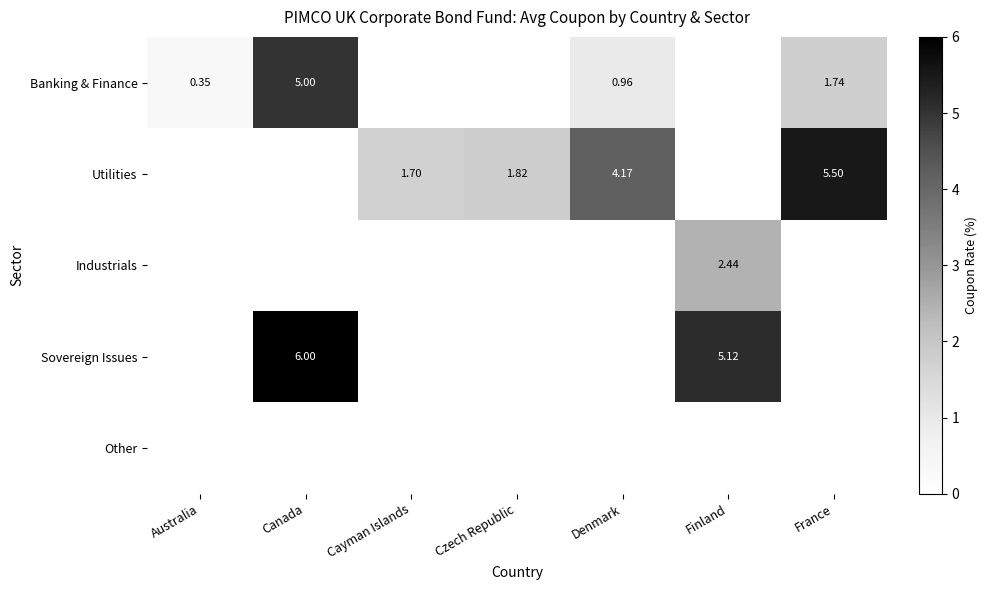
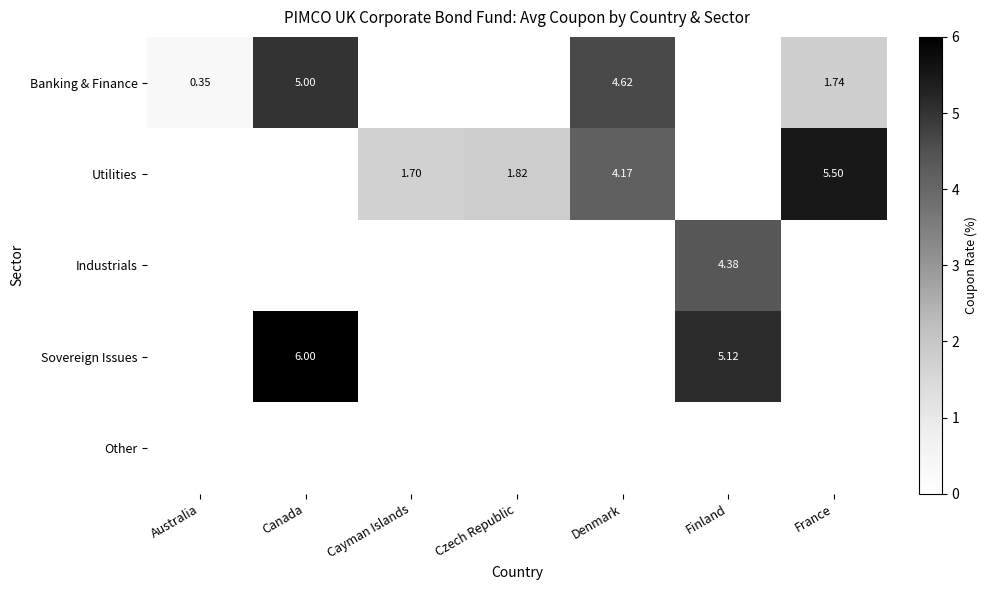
Banking & Finance, Denmark: 0.96 -> 4.62
Industrials, Finland: 2.44 -> 4.38
